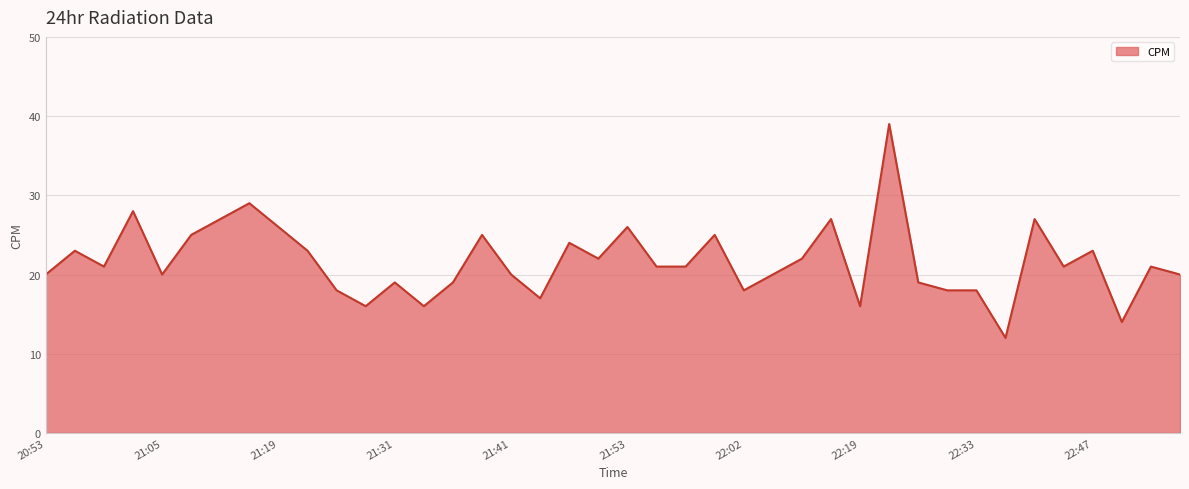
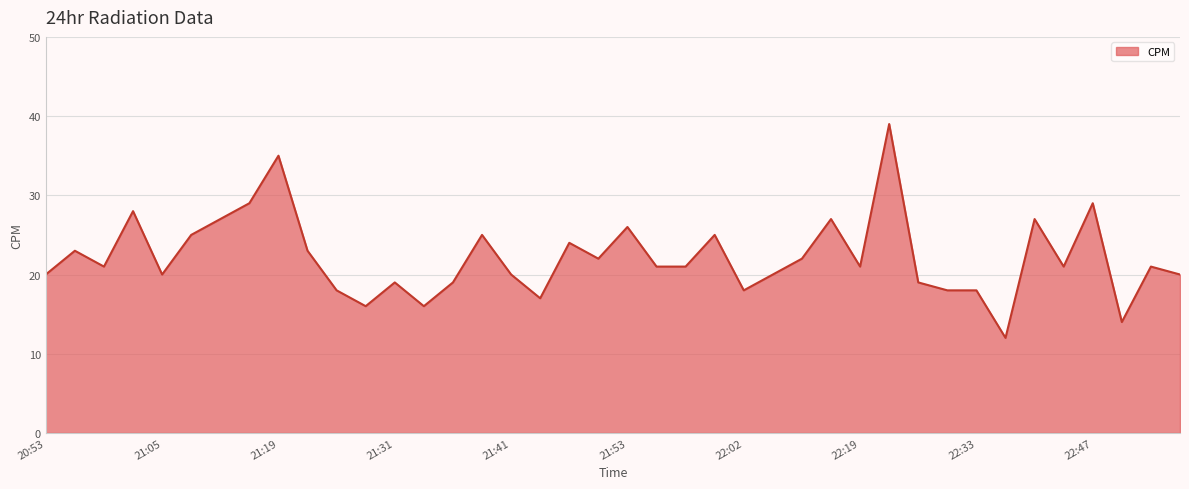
21:19: 26 -> 35
22:19: 16 -> 21
22:47: 23 -> 29
